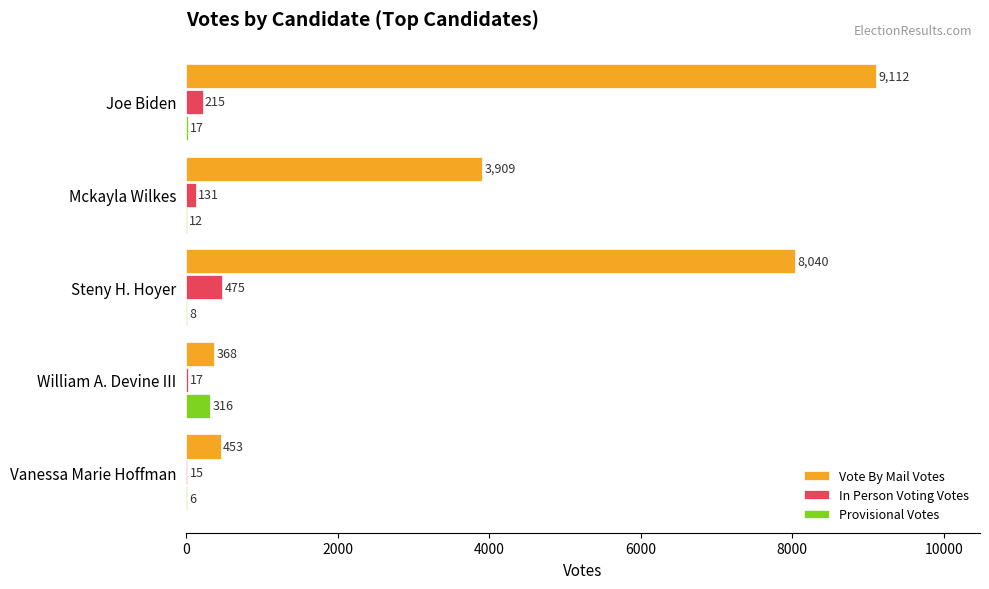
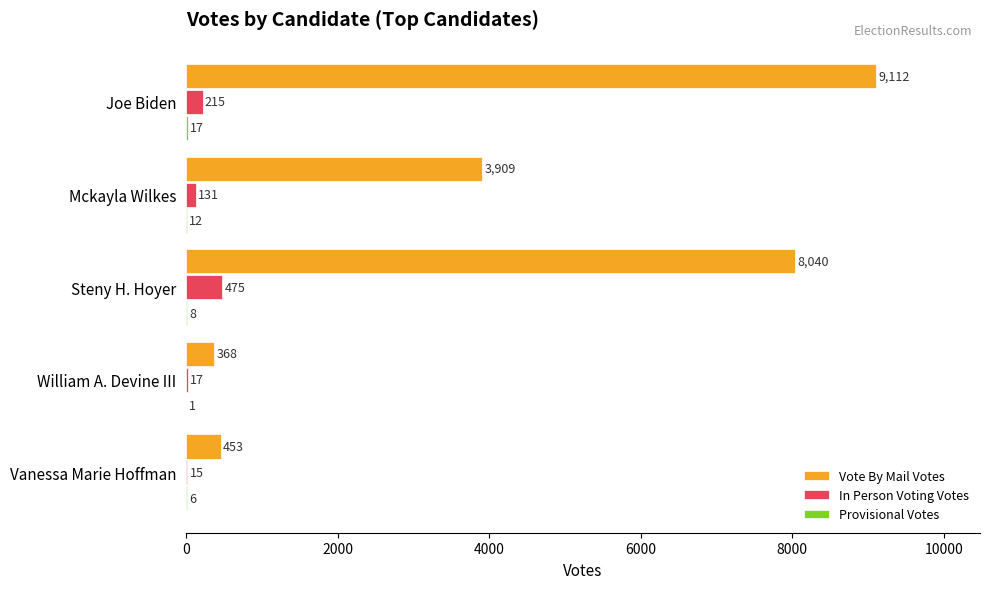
Provisional Votes, William A. Devine III: 316 -> 1
